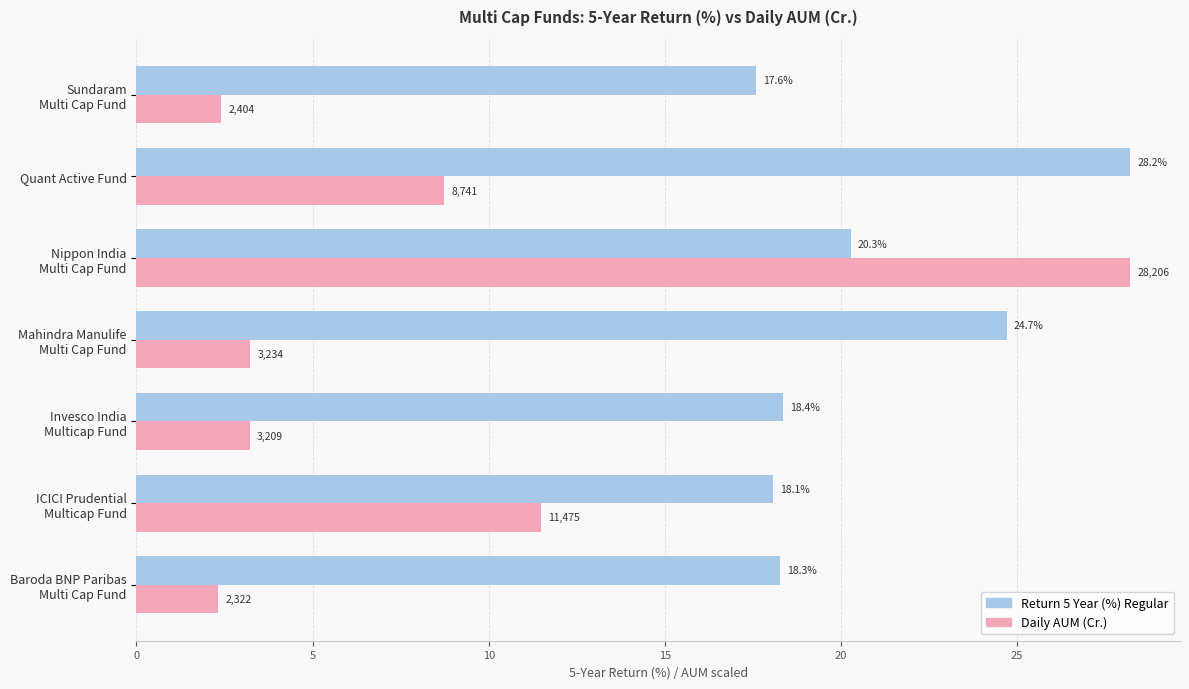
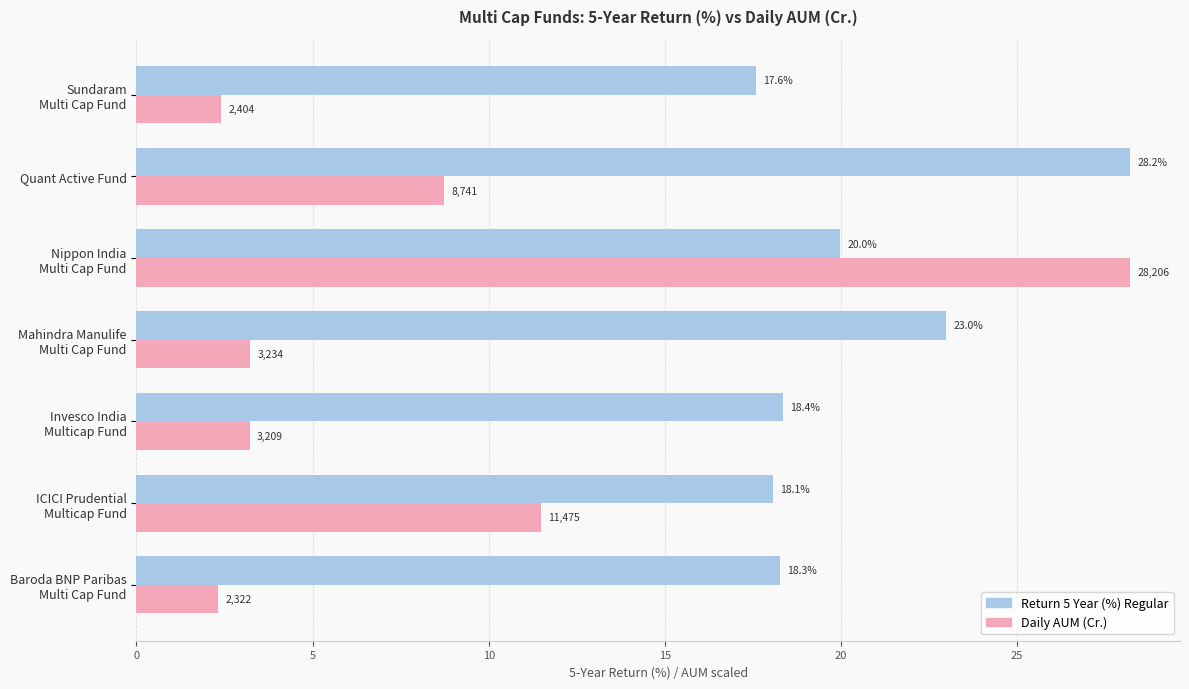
Return 5 Year (%) Regular, Nippon India Multi Cap Fund: 20.3% -> 20.0%
Return 5 Year (%) Regular, Mahindra Manulife Multi Cap Fund: 24.7% -> 23.0%
